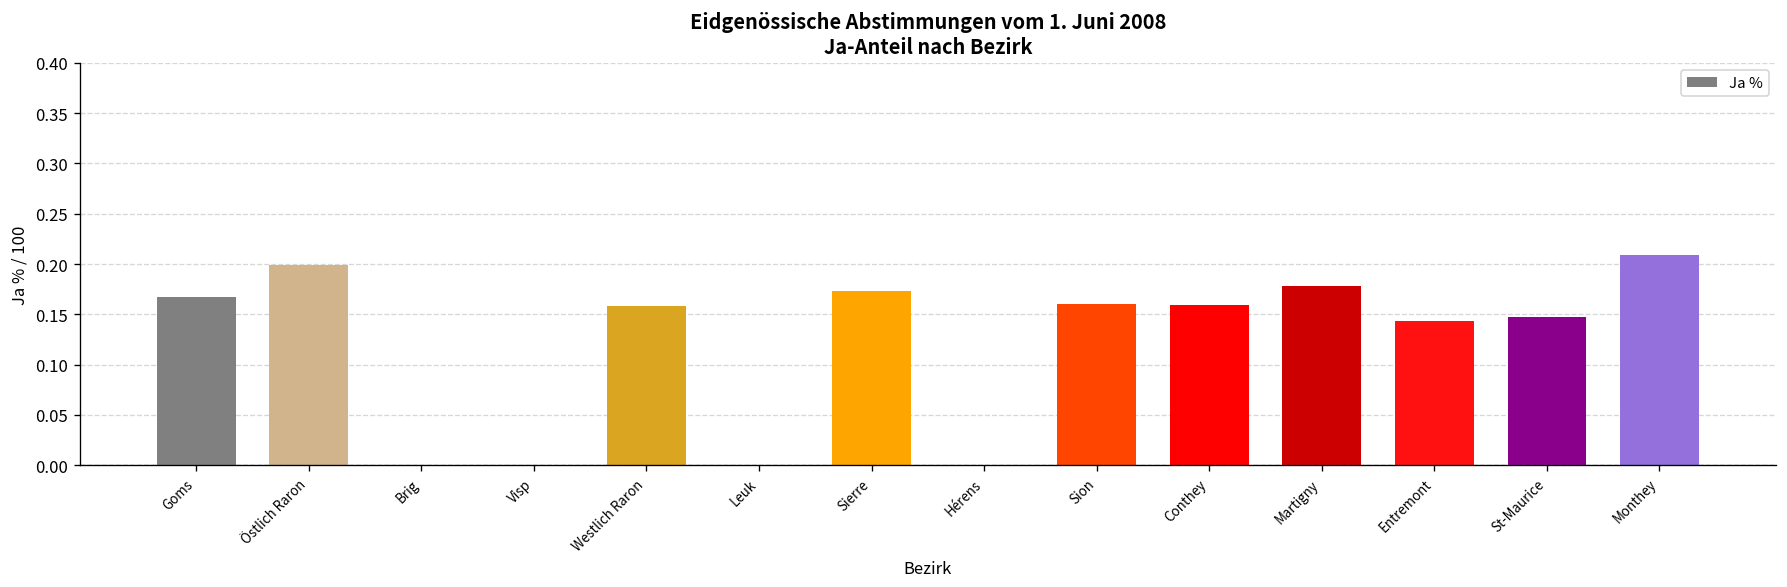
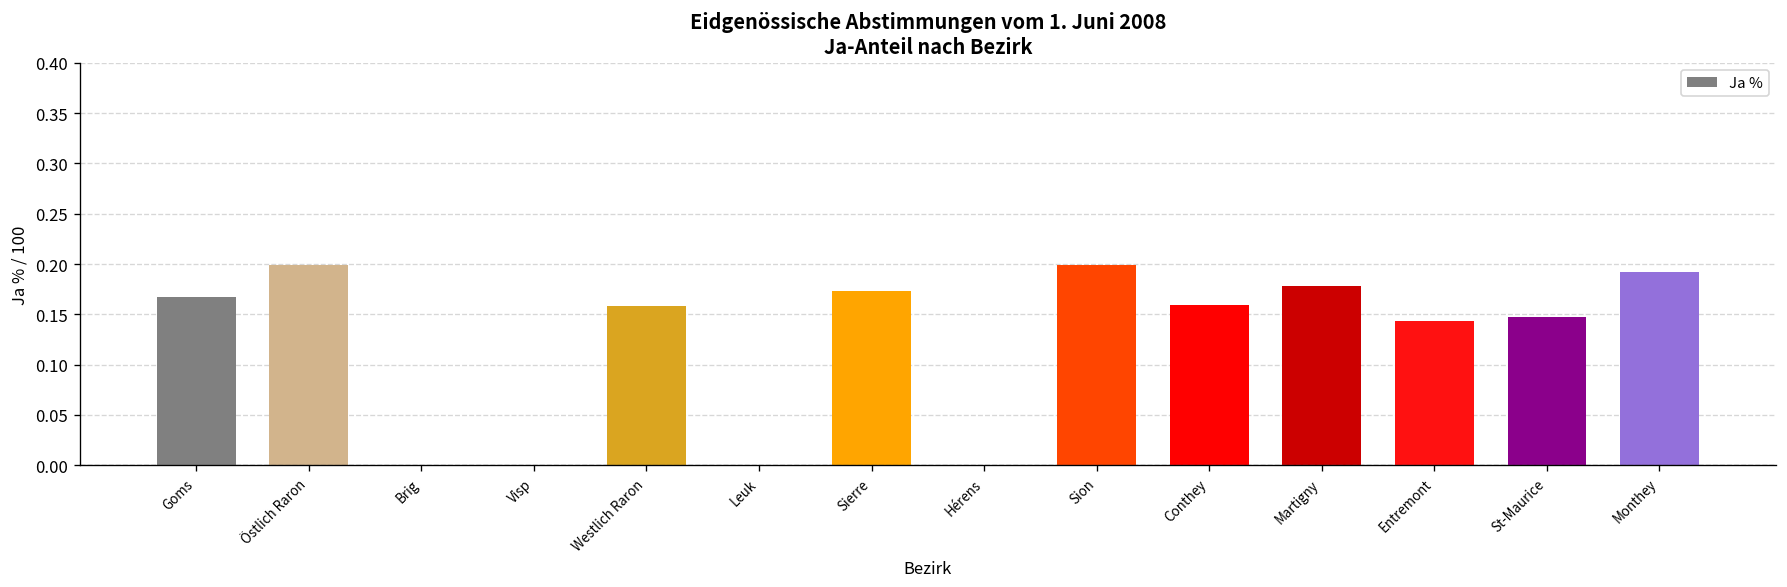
Sion: 0.16 -> 0.20
Monthey: 0.21 -> 0.19
